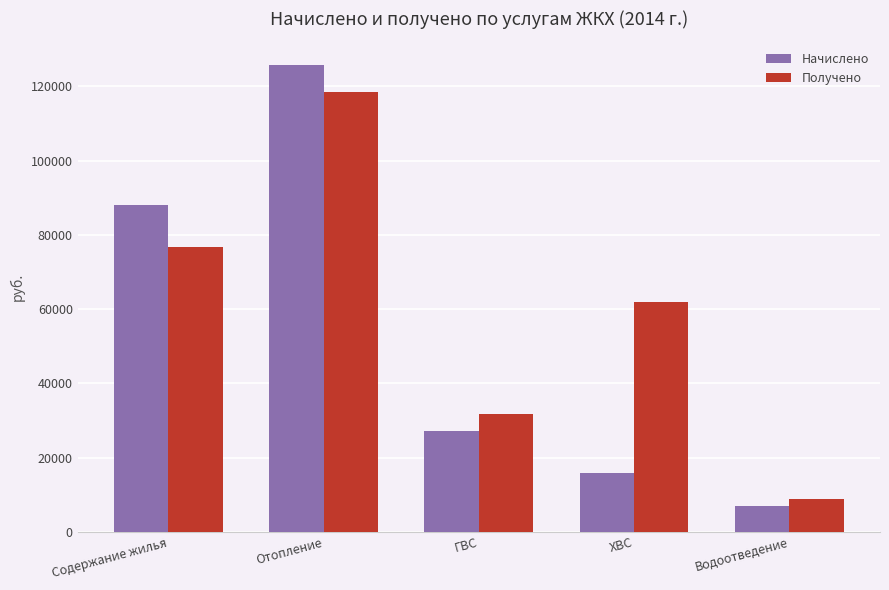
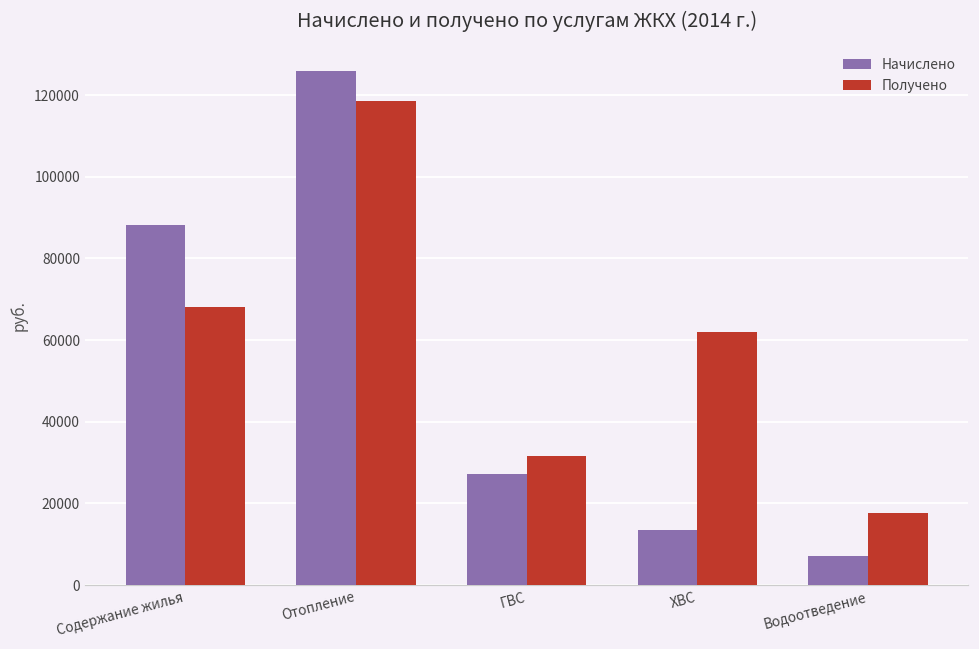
Получено, Содержание жилья: 77000 -> 68000
Начислено, ХВС: 16000 -> 14000
Получено, Водоотведение: 9000 -> 18000
